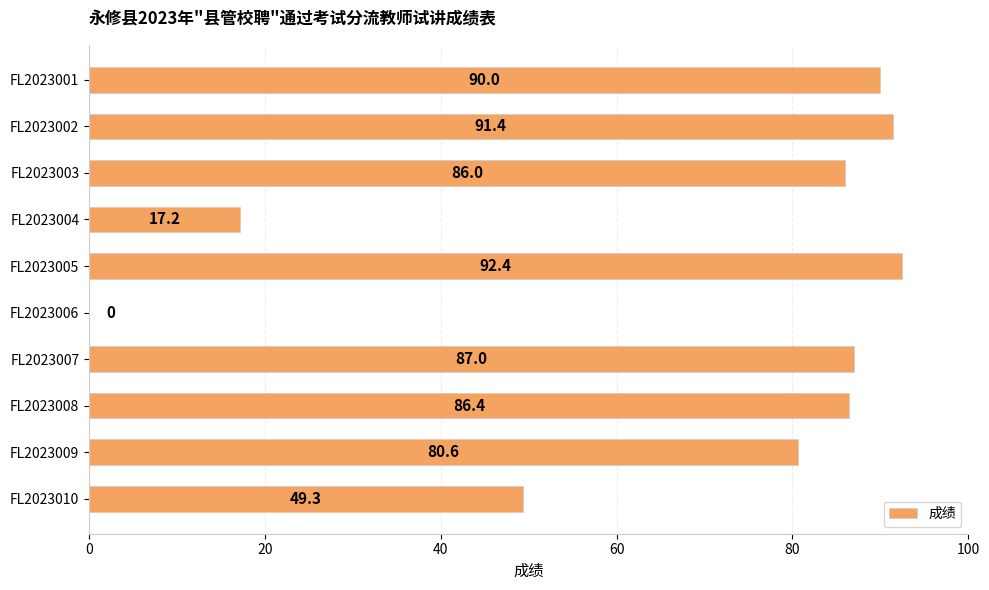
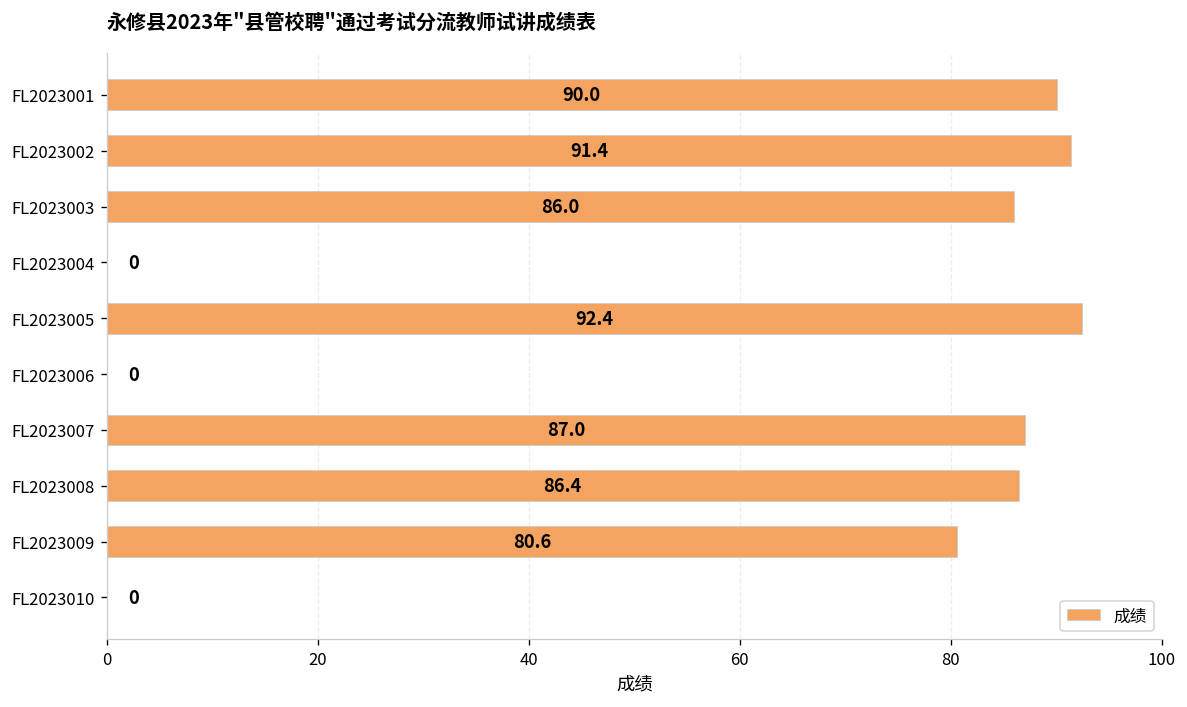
FL2023004: 17.2 -> 0
FL2023010: 49.3 -> 0
